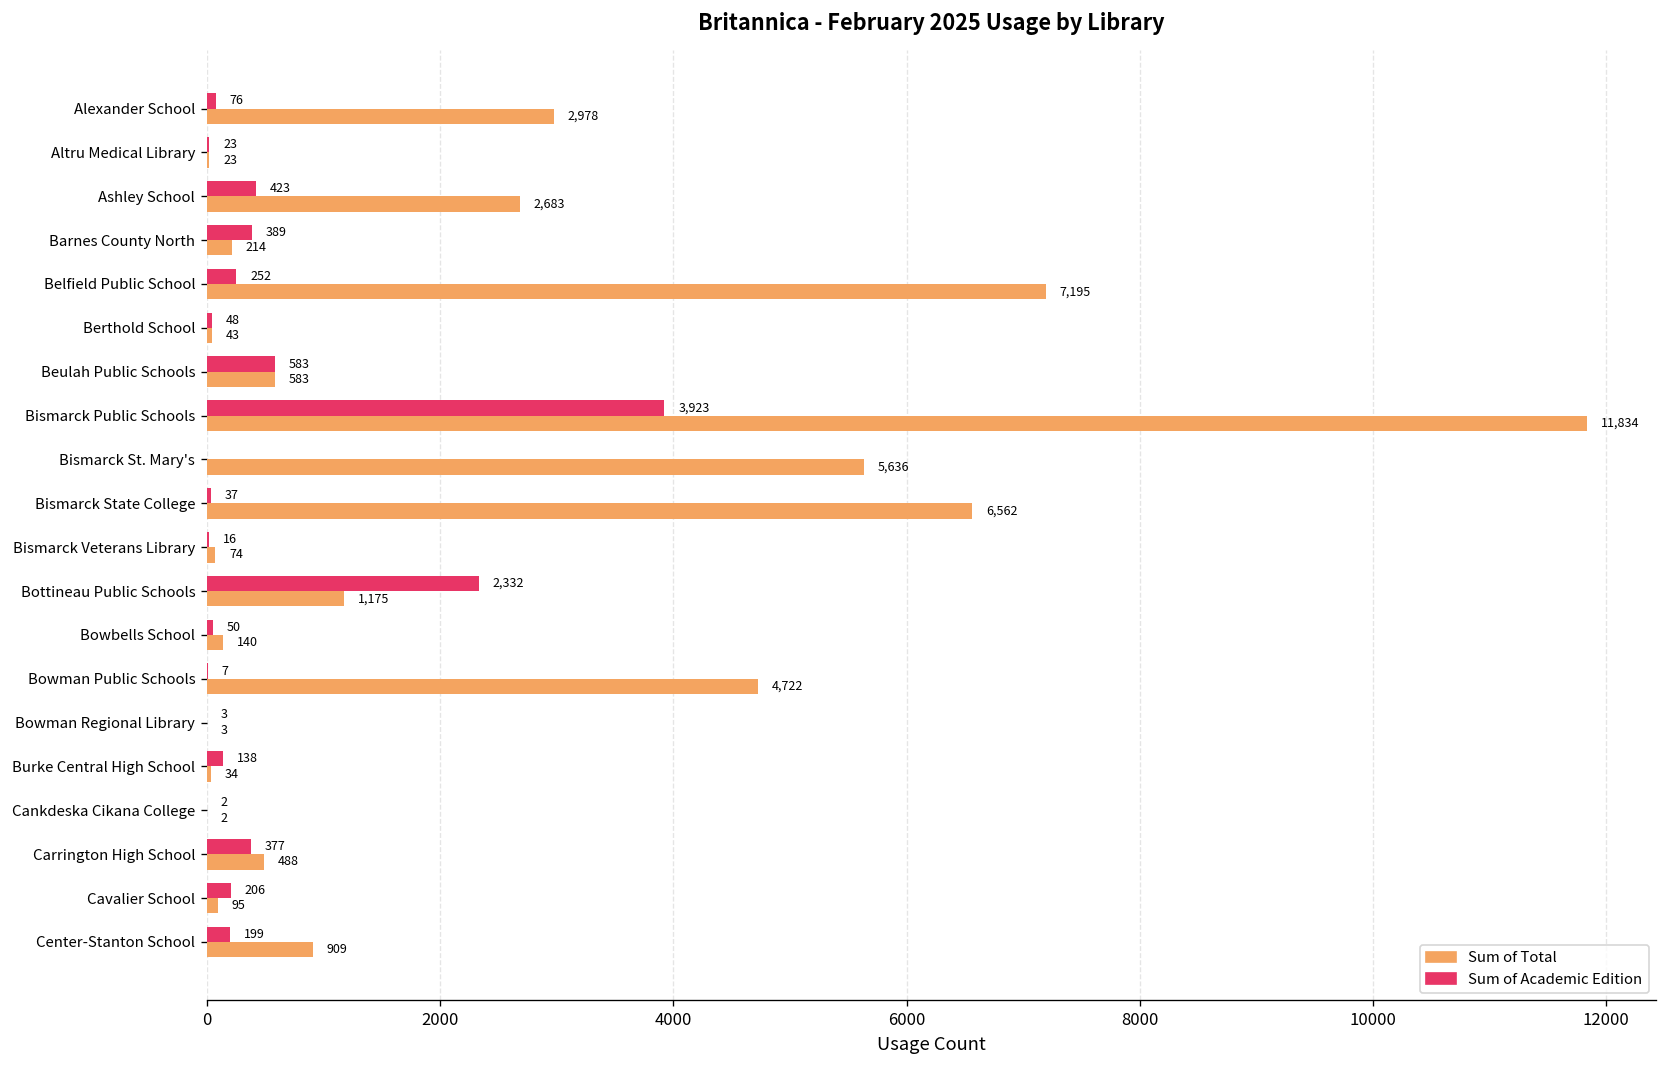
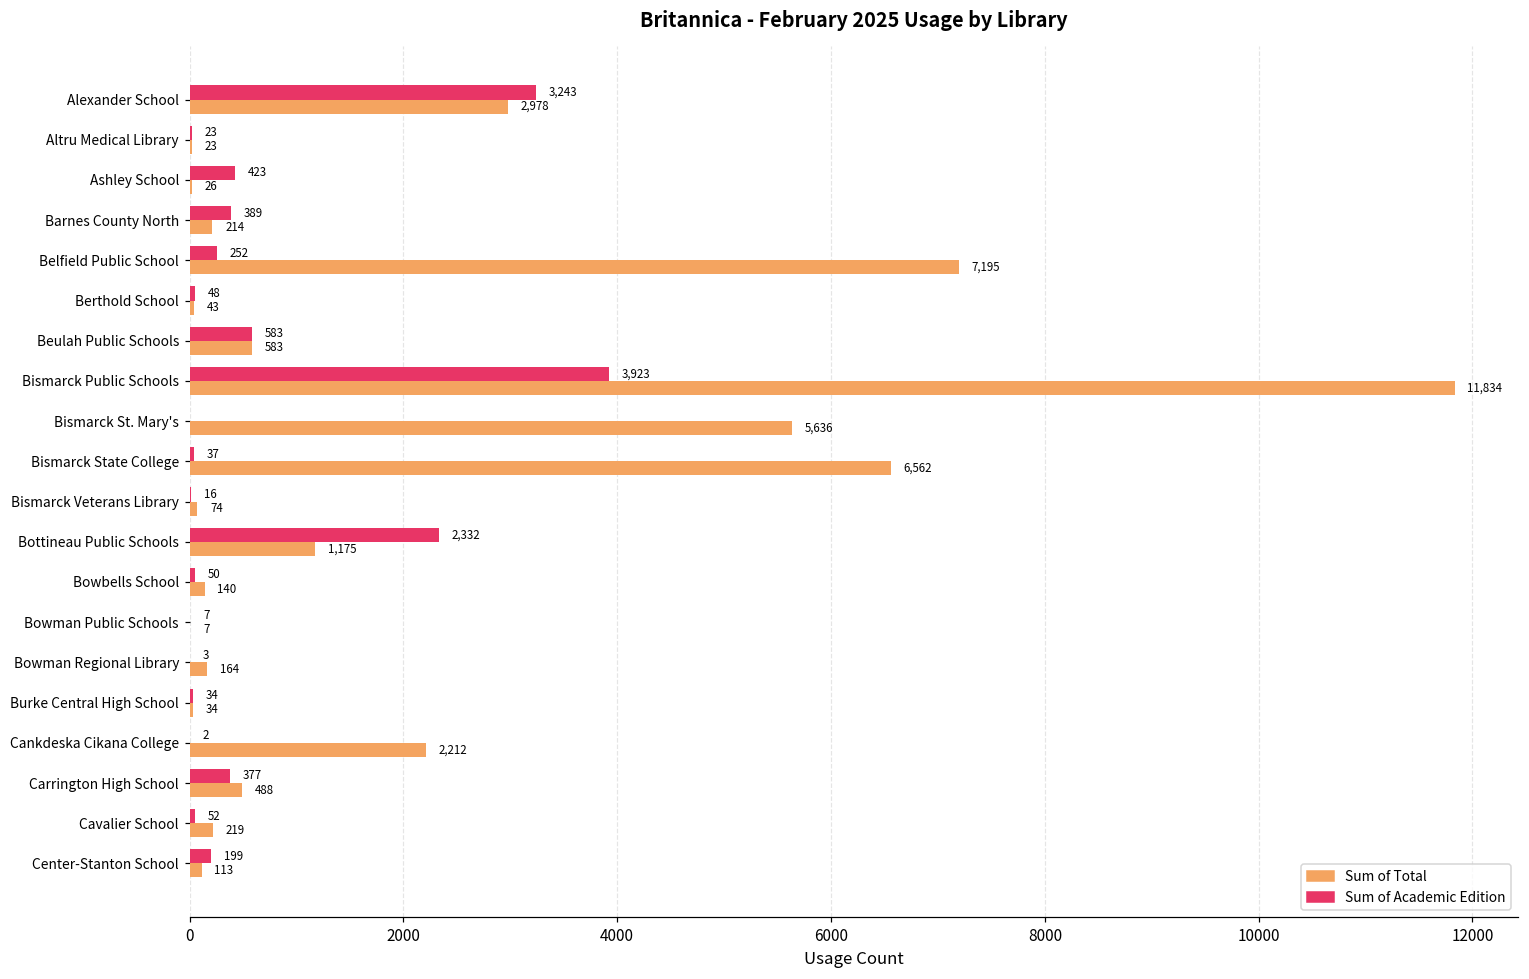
Sum of Academic Edition, Alexander School: 76 -> 3,243
Sum of Total, Ashley School: 2,683 -> 26
Sum of Total, Bowman Public Schools: 4,722 -> 7
Sum of Total, Bowman Regional Library: 3 -> 164
Sum of Academic Edition, Burke Central High School: 138 -> 34
Sum of Total, Cankdeska Cikana College: 2 -> 2,212
Sum of Academic Edition, Cavalier School: 206 -> 52
Sum of Total, Cavalier School: 95 -> 219
Sum of Total, Center-Stanton School: 909 -> 113
